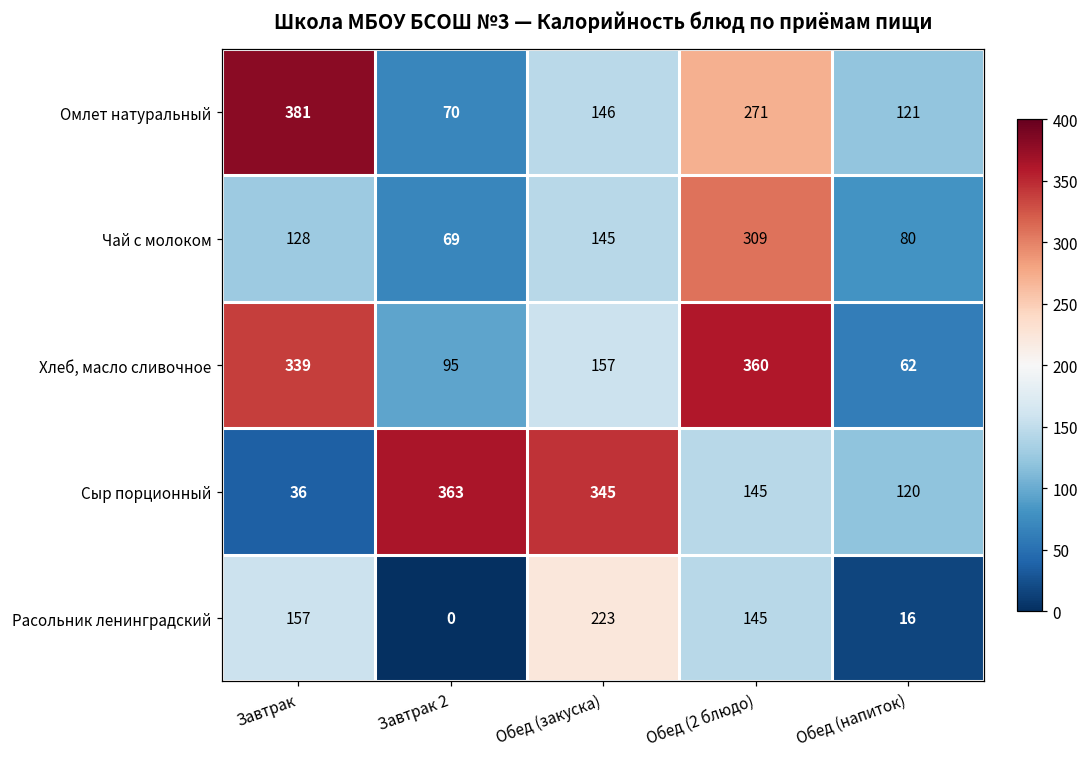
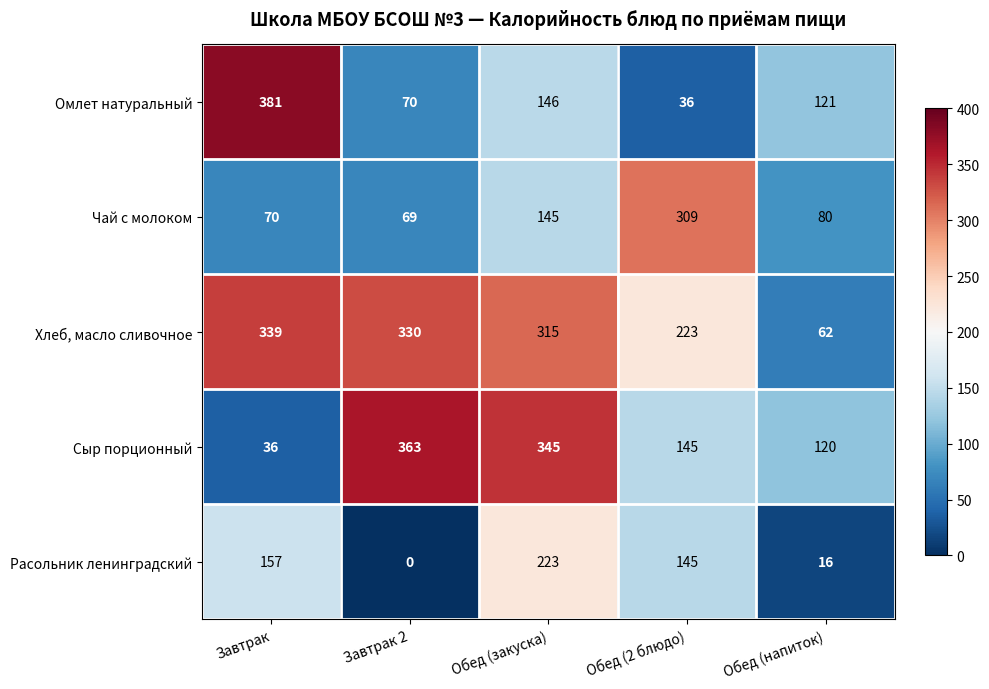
Омлет натуральный, Обед (2 блюдо): 271 -> 36
Чай с молоком, Завтрак: 128 -> 70
Хлеб, масло сливочное, Завтрак 2: 95 -> 330
Хлеб, масло сливочное, Обед (закуска): 157 -> 315
Хлеб, масло сливочное, Обед (2 блюдо): 360 -> 223
